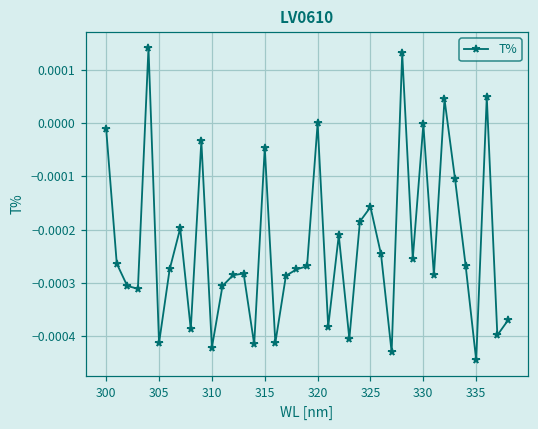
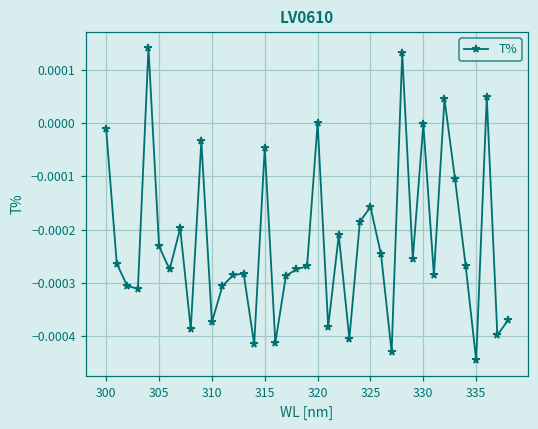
305: -0.00041 -> -0.00023
310: -0.00042 -> -0.00037
